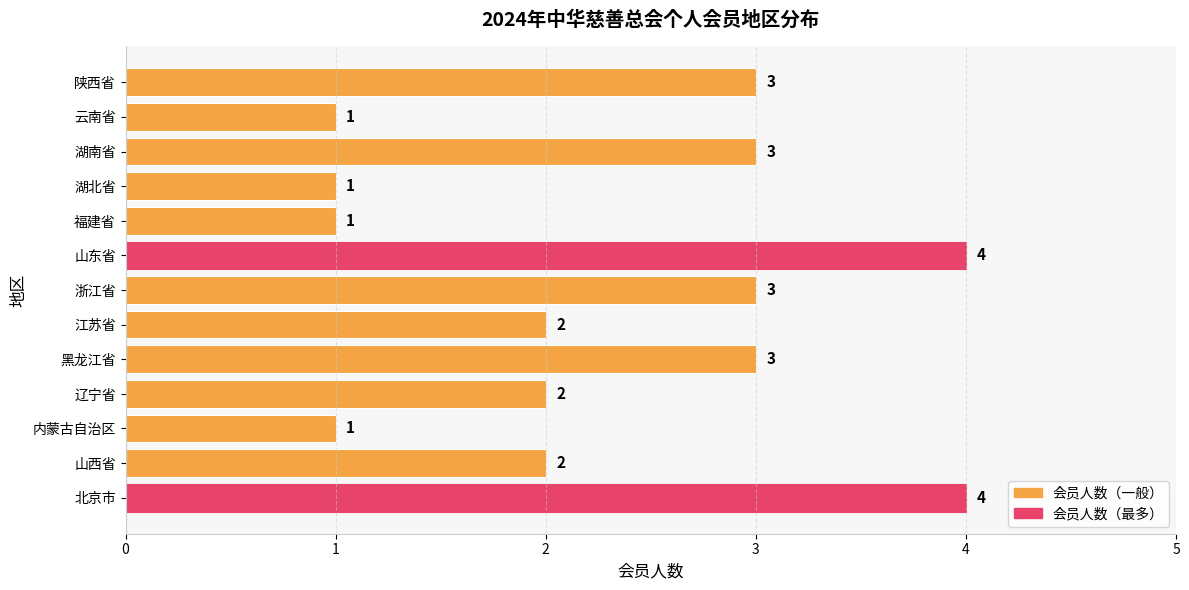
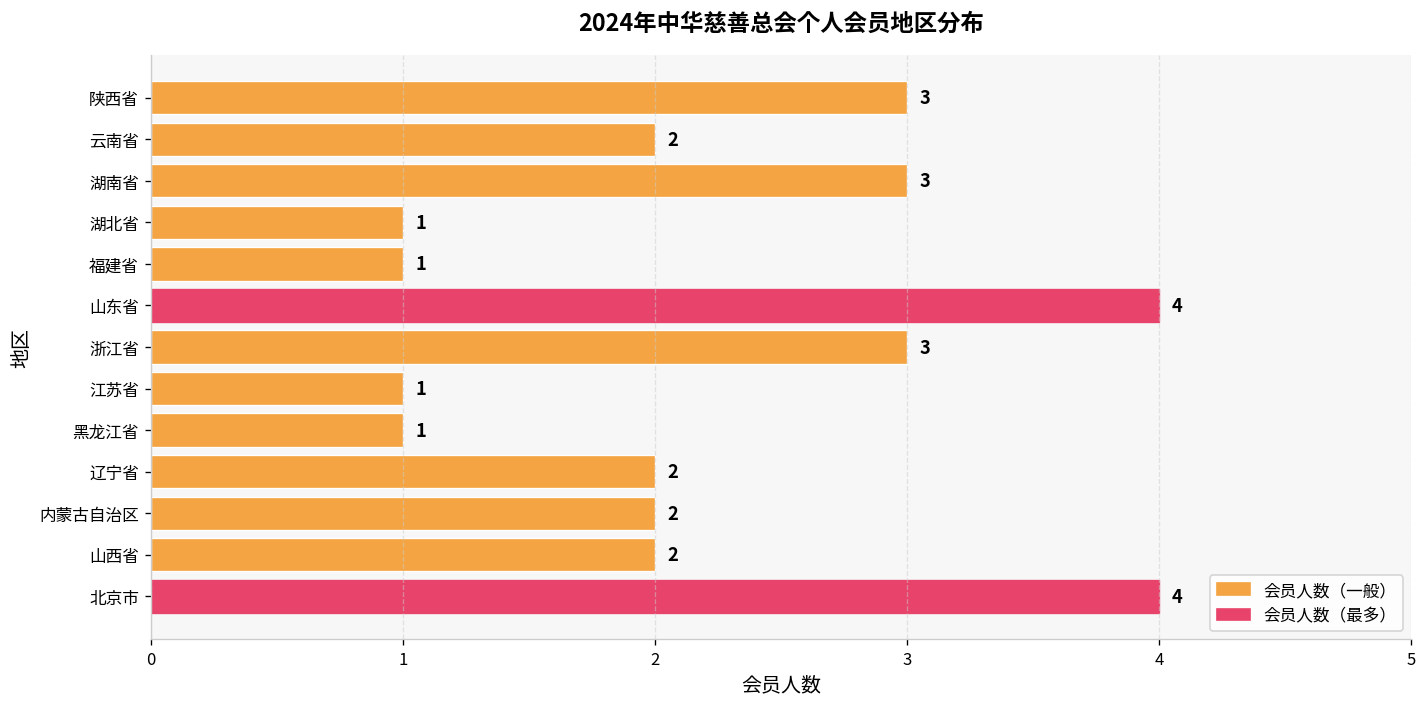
云南省: 1 -> 2
江苏省: 2 -> 1
黑龙江省: 3 -> 1
内蒙古自治区: 1 -> 2
